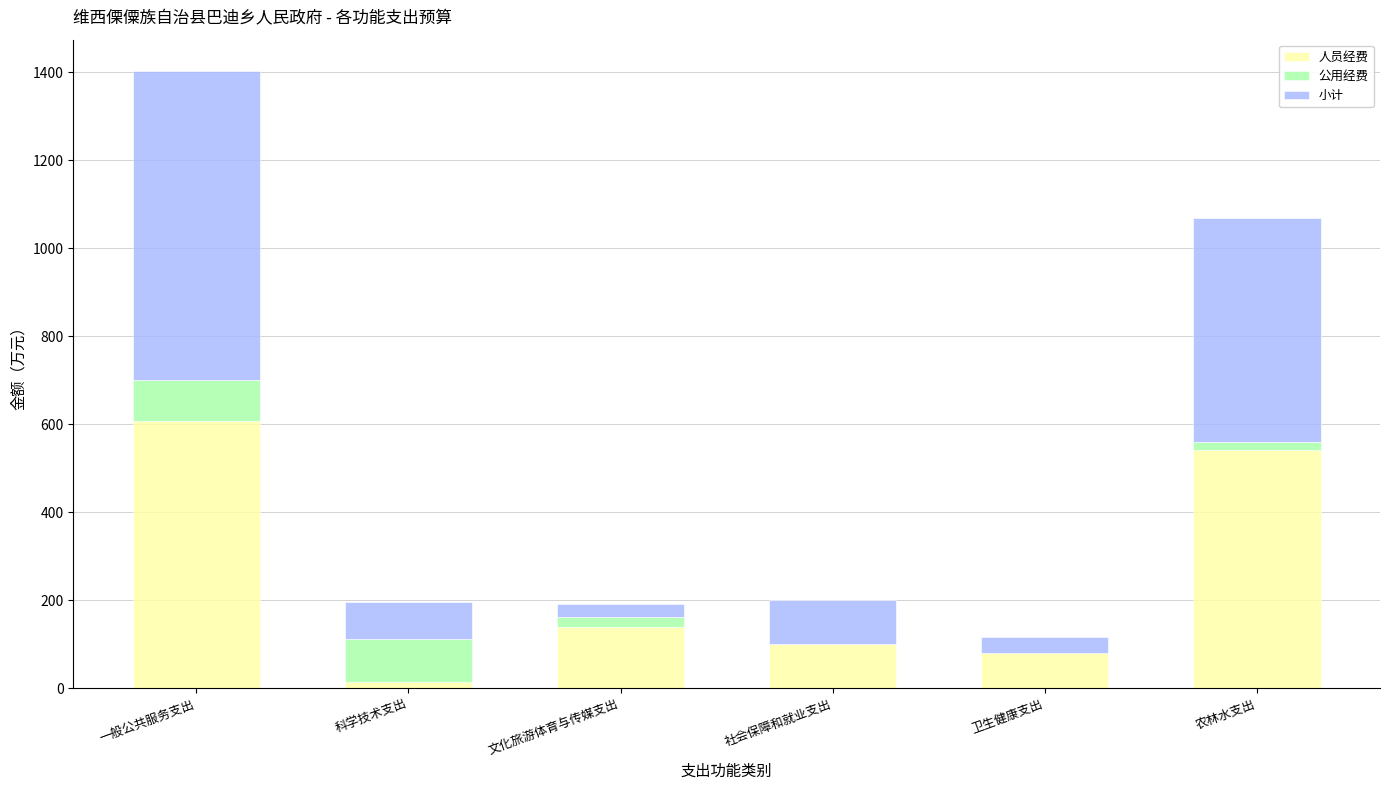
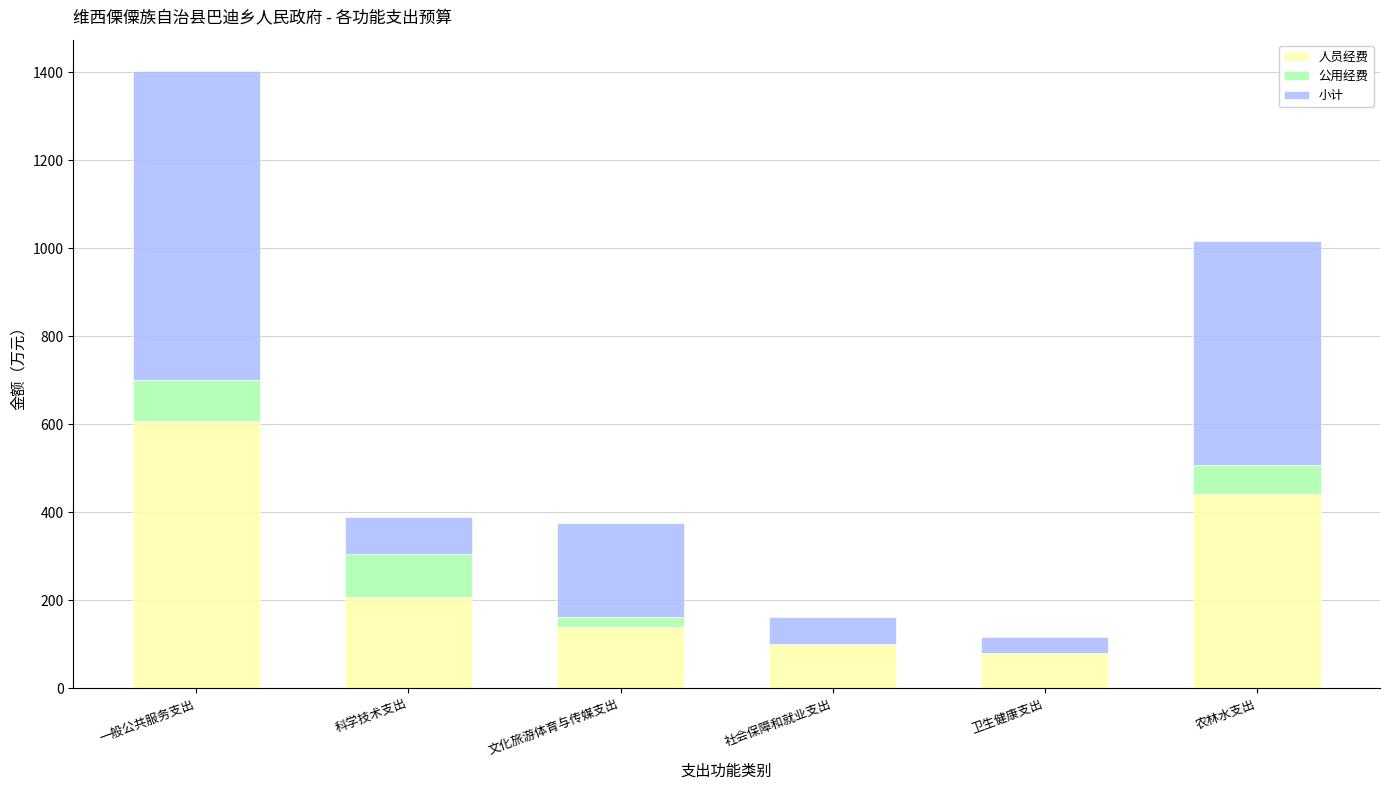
人员经费, 科学技术支出: 10 -> 210
小计, 文化旅游体育与传媒支出: 30 -> 210
小计, 社会保障和就业支出: 100 -> 60
人员经费, 农林水支出: 540 -> 440
公用经费, 农林水支出: 20 -> 70
